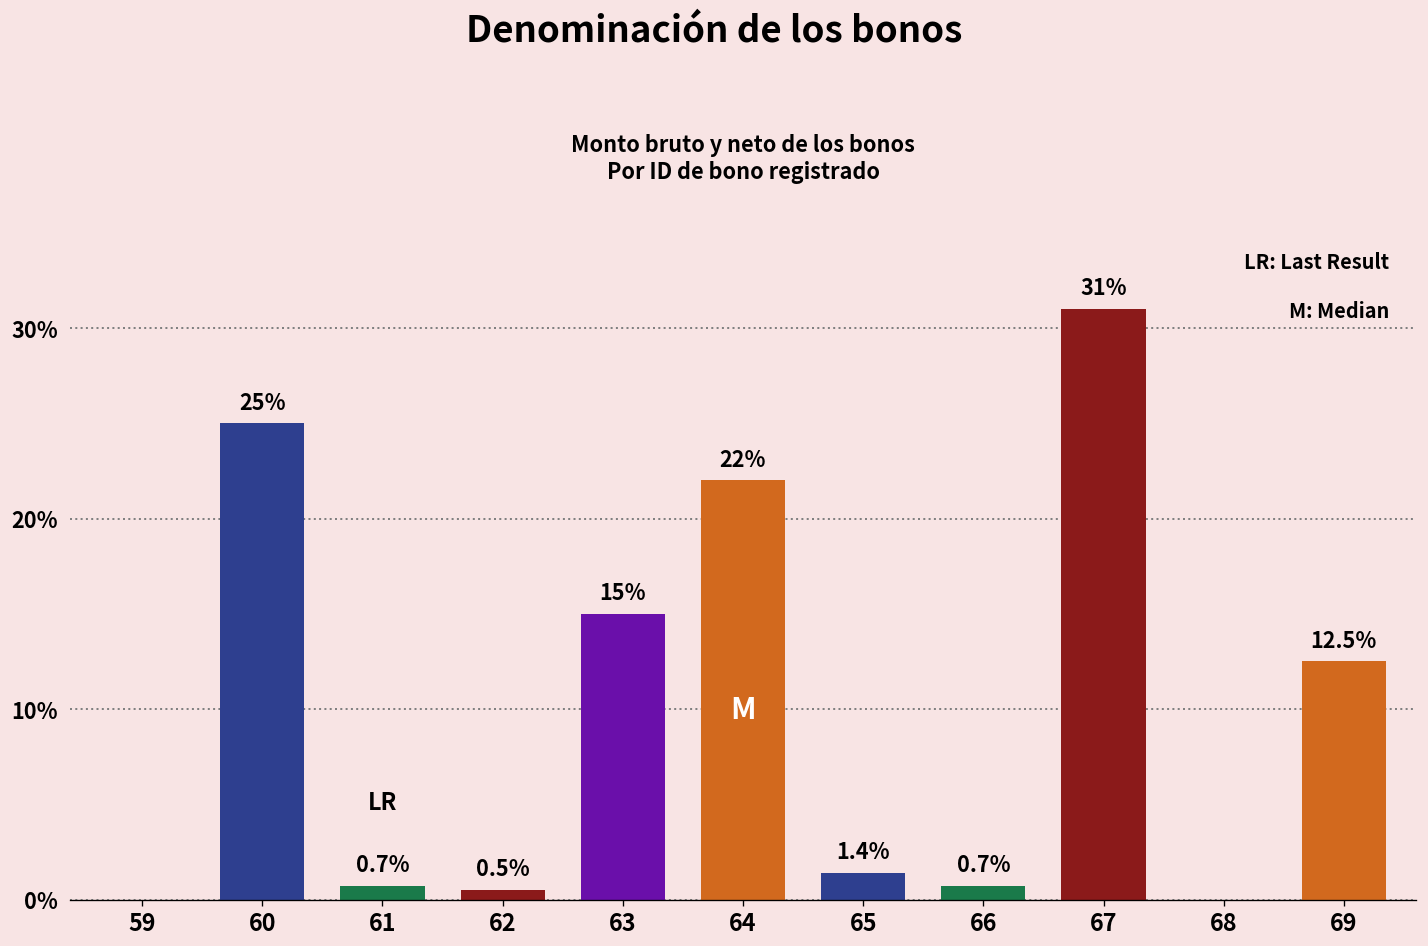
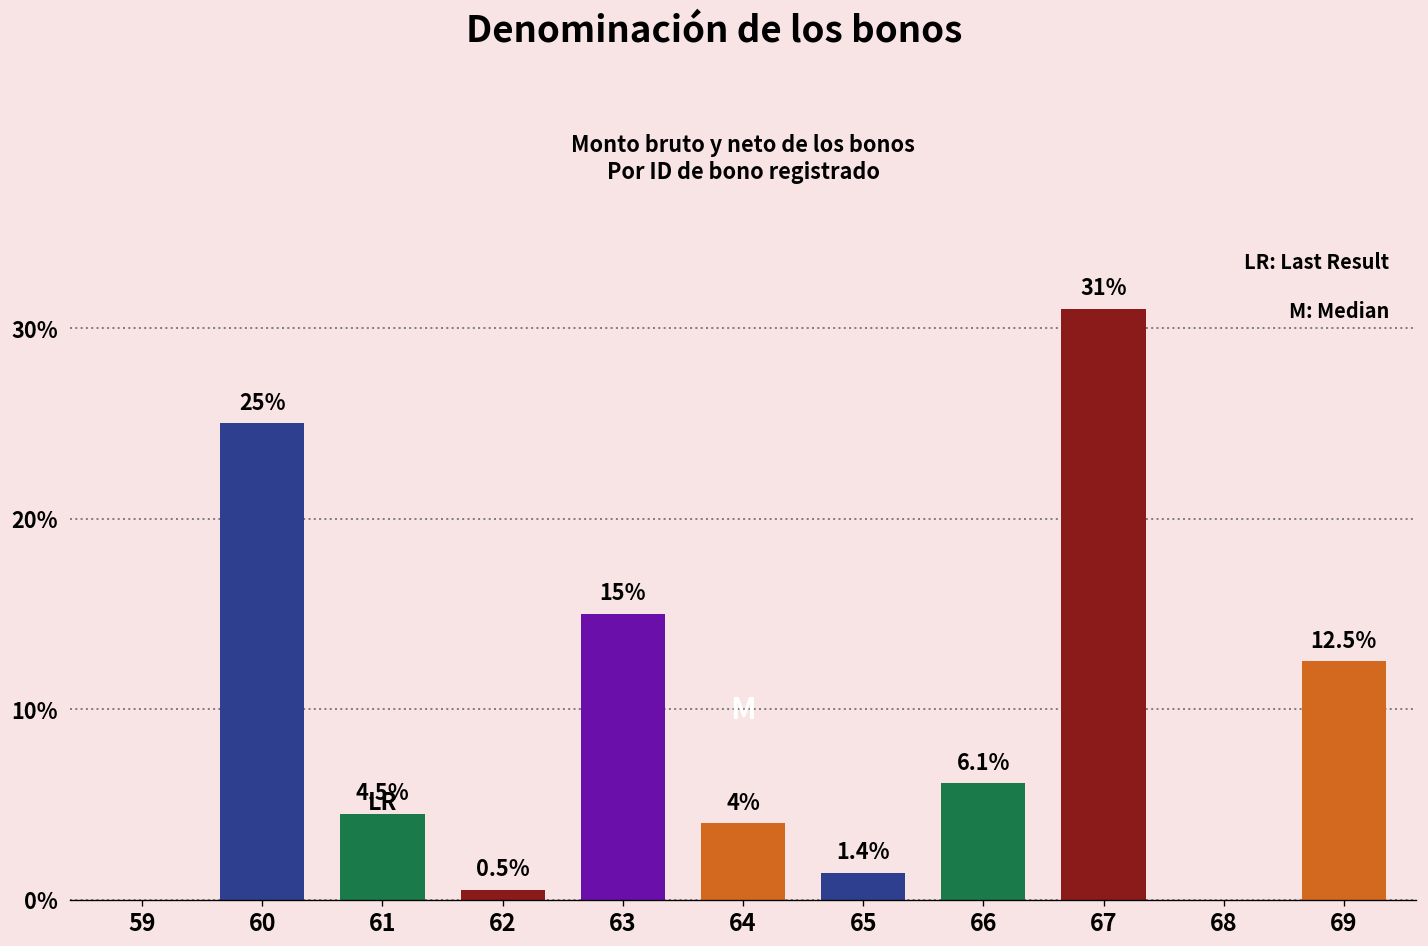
61: 0.7% -> 4.5%
64: 22% -> 4%
66: 0.7% -> 6.1%
